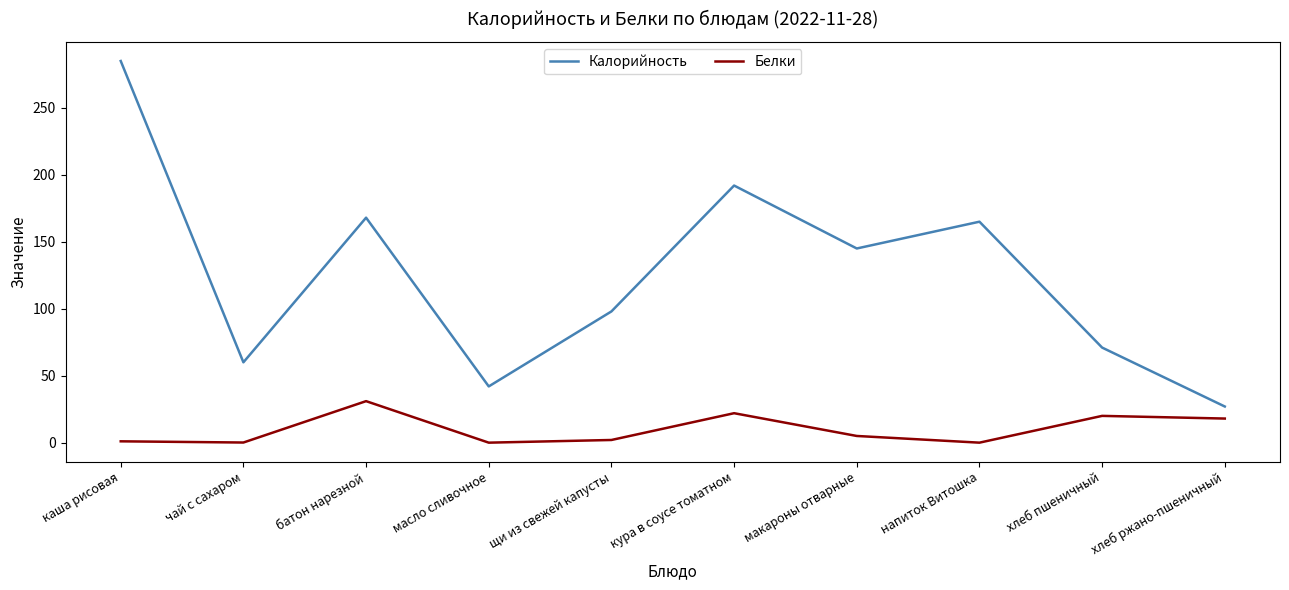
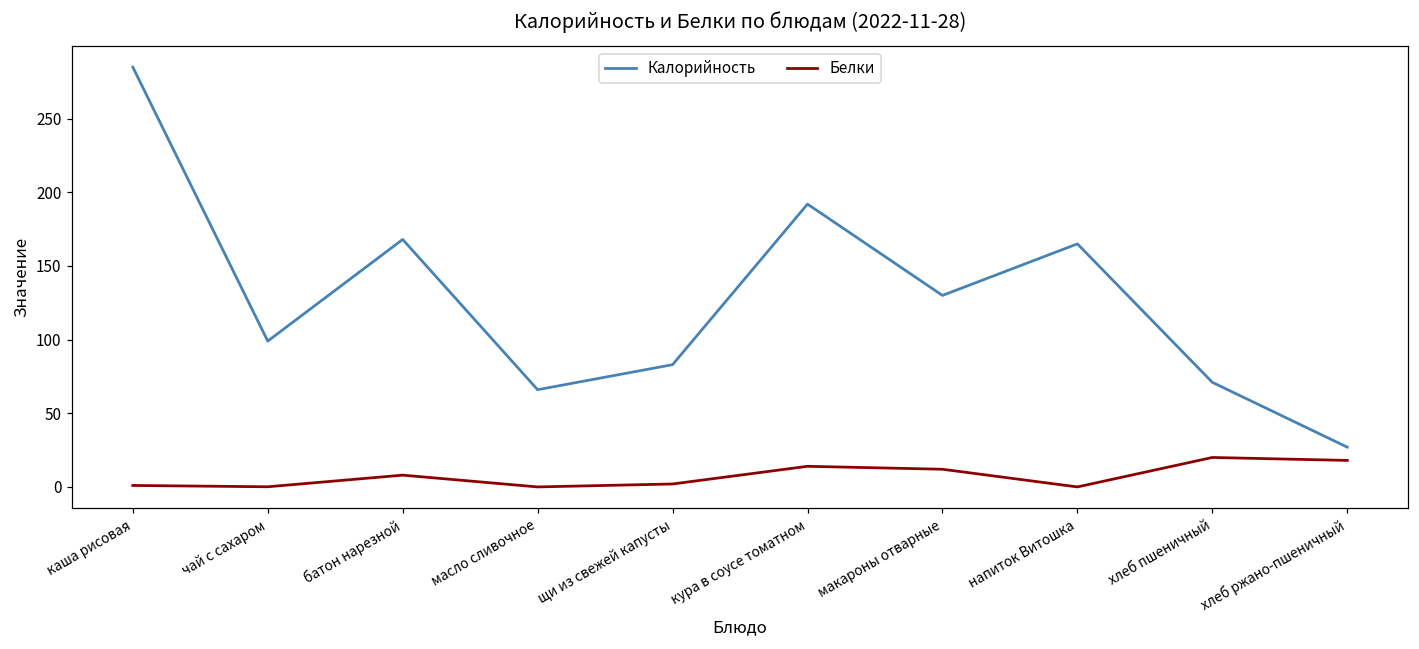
Калорийность, чай с сахаром: 60 -> 99
Белки, батон нарезной: 31 -> 8
Калорийность, масло сливочное: 42 -> 66
Калорийность, щи из свежей капусты: 98 -> 83
Белки, кура в соусе томатном: 22 -> 14
Калорийность, макароны отварные: 145 -> 130
Белки, макароны отварные: 5 -> 12
